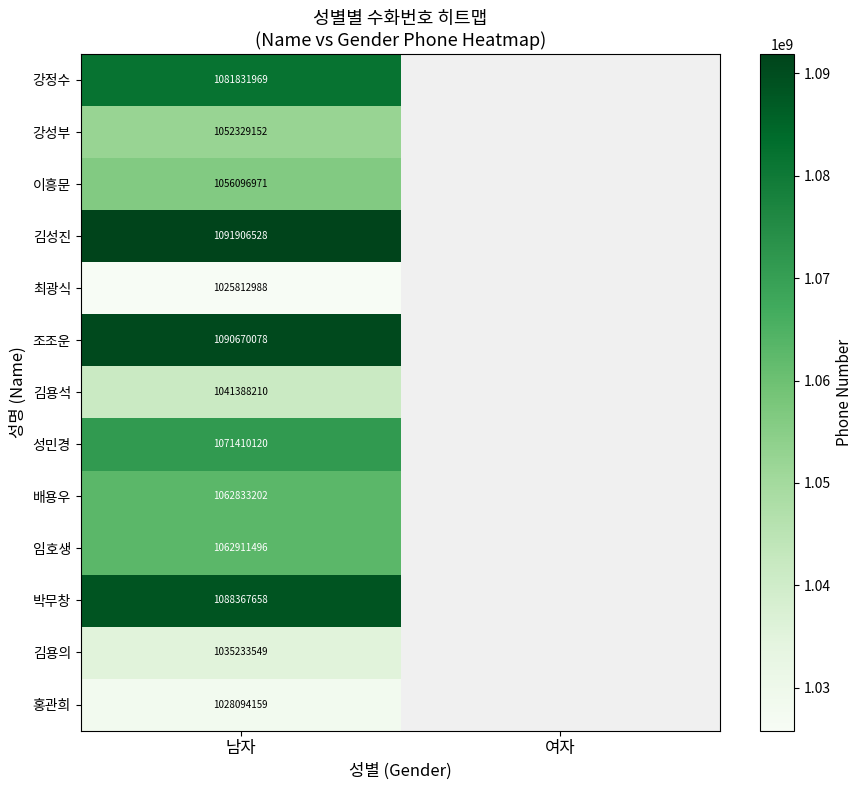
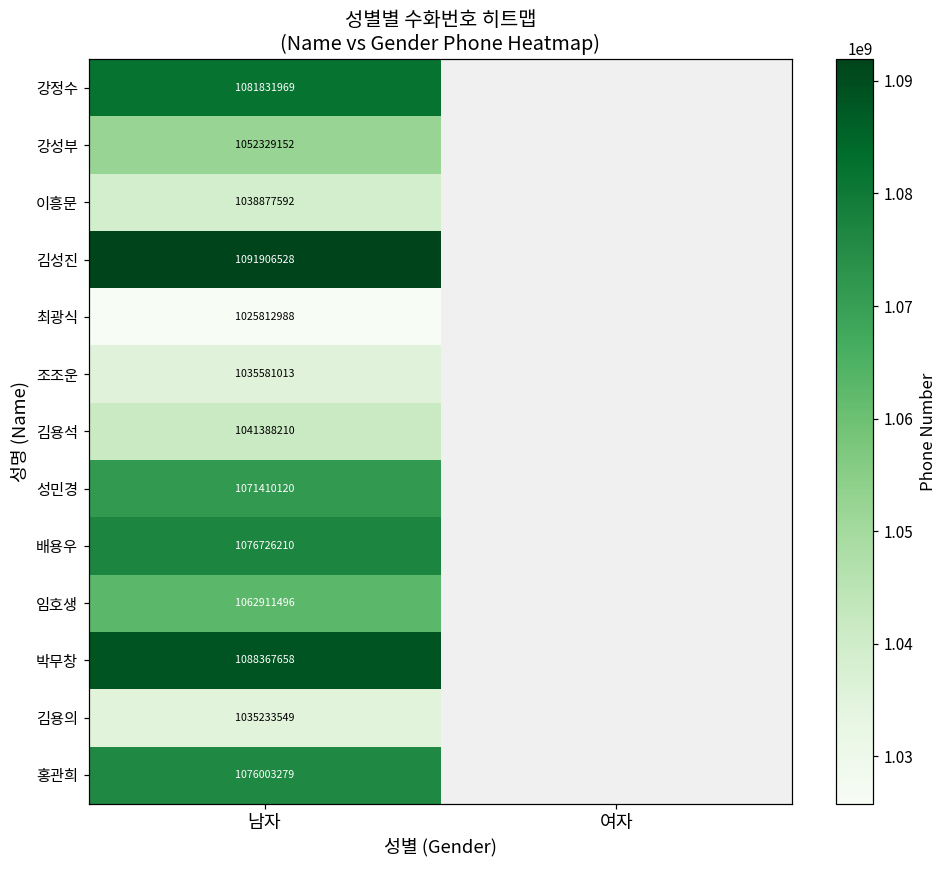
이흥문, 남자: 1056096971 -> 1038877592
조조운, 남자: 1090670078 -> 1035581013
배용우, 남자: 1062833202 -> 1076726210
홍관희, 남자: 1028094159 -> 1076003279
